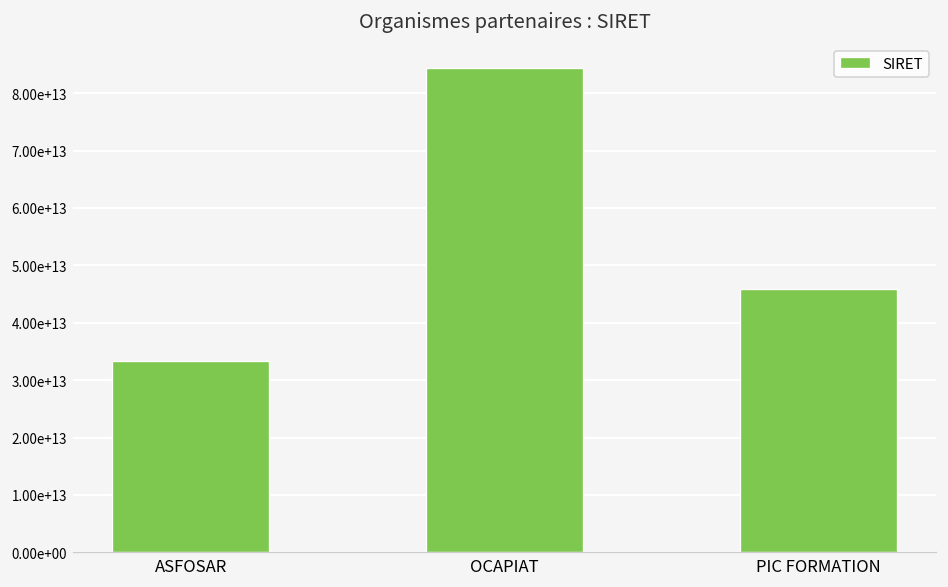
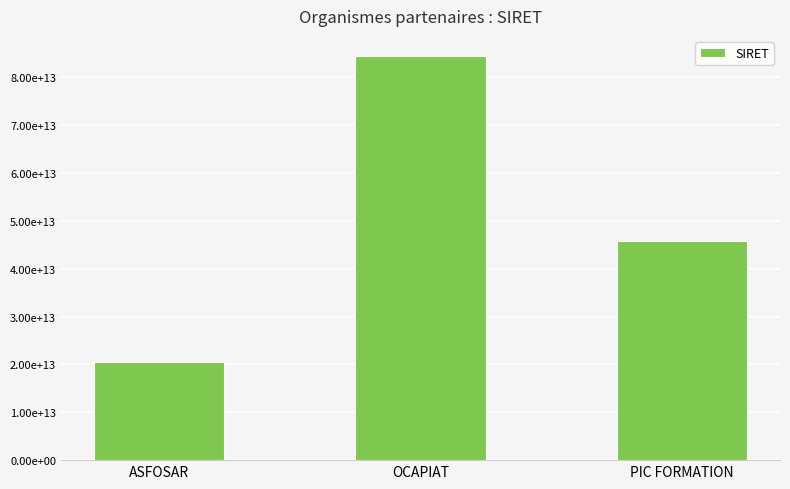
ASFOSAR: 33000000000000 -> 20000000000000
